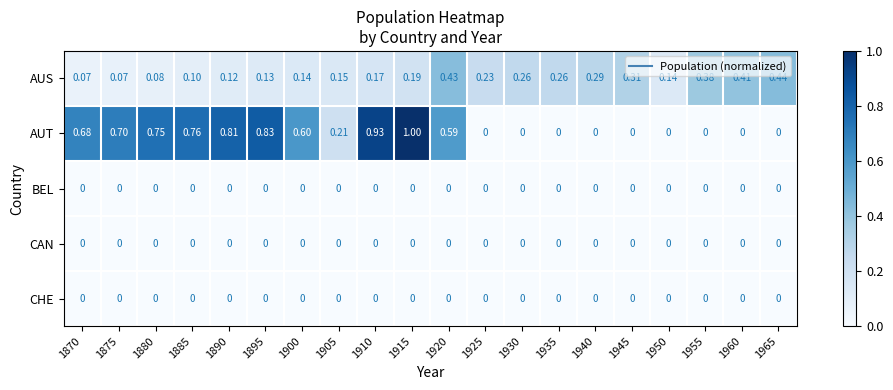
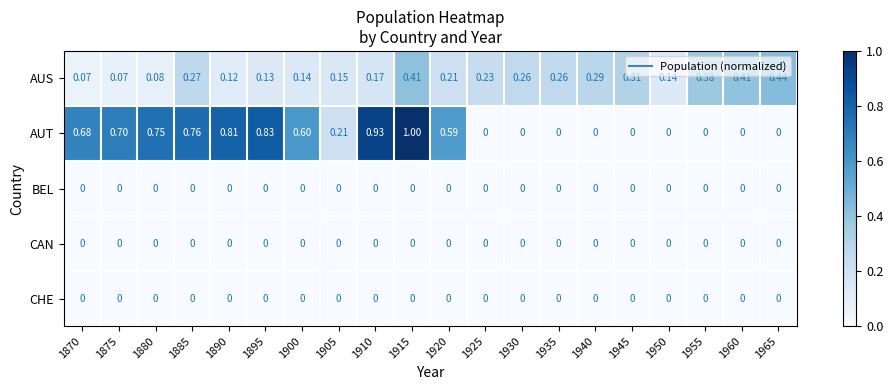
AUS, 1885: 0.10 -> 0.27
AUS, 1915: 0.19 -> 0.41
AUS, 1920: 0.43 -> 0.21
